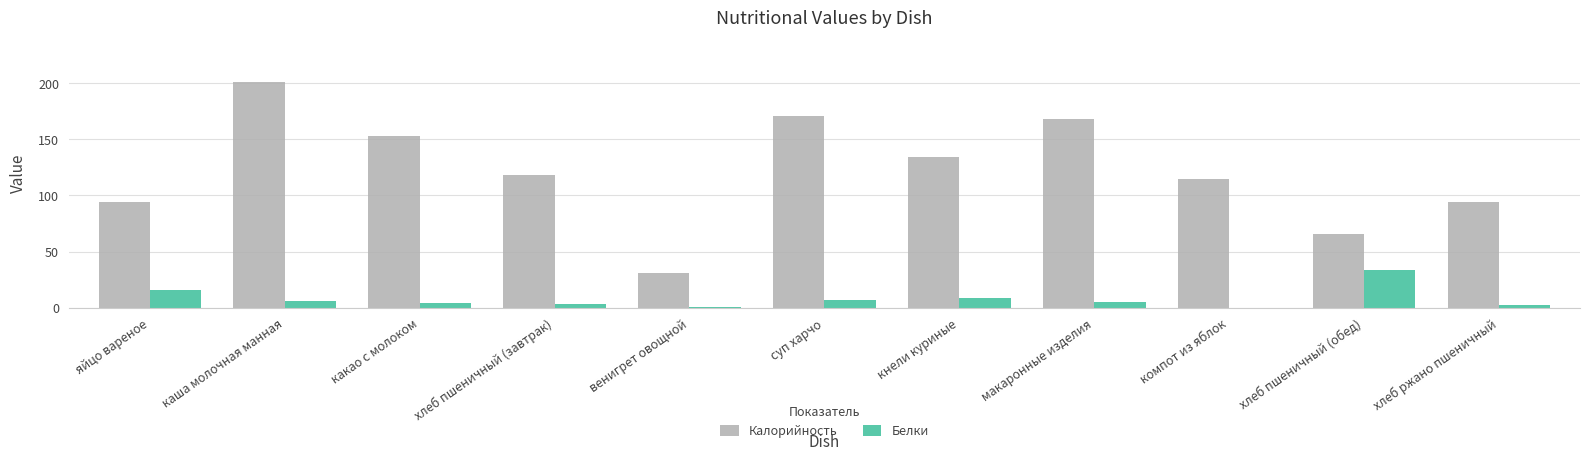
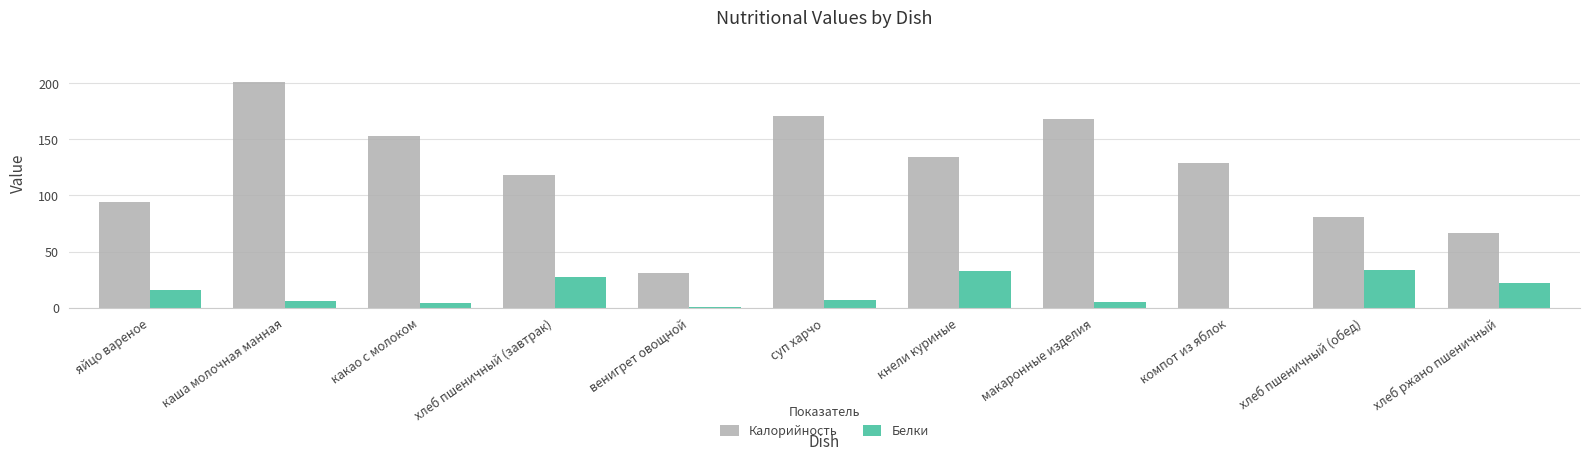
Белки, хлеб пшеничный (завтрак): 3 -> 28
Белки, кнели куриные: 9 -> 33
Калорийность, компот из яблок: 115 -> 129
Калорийность, хлеб пшеничный (обед): 65 -> 81
Калорийность, хлеб ржано пшеничный: 95 -> 67
Белки, хлеб ржано пшеничный: 2 -> 22
